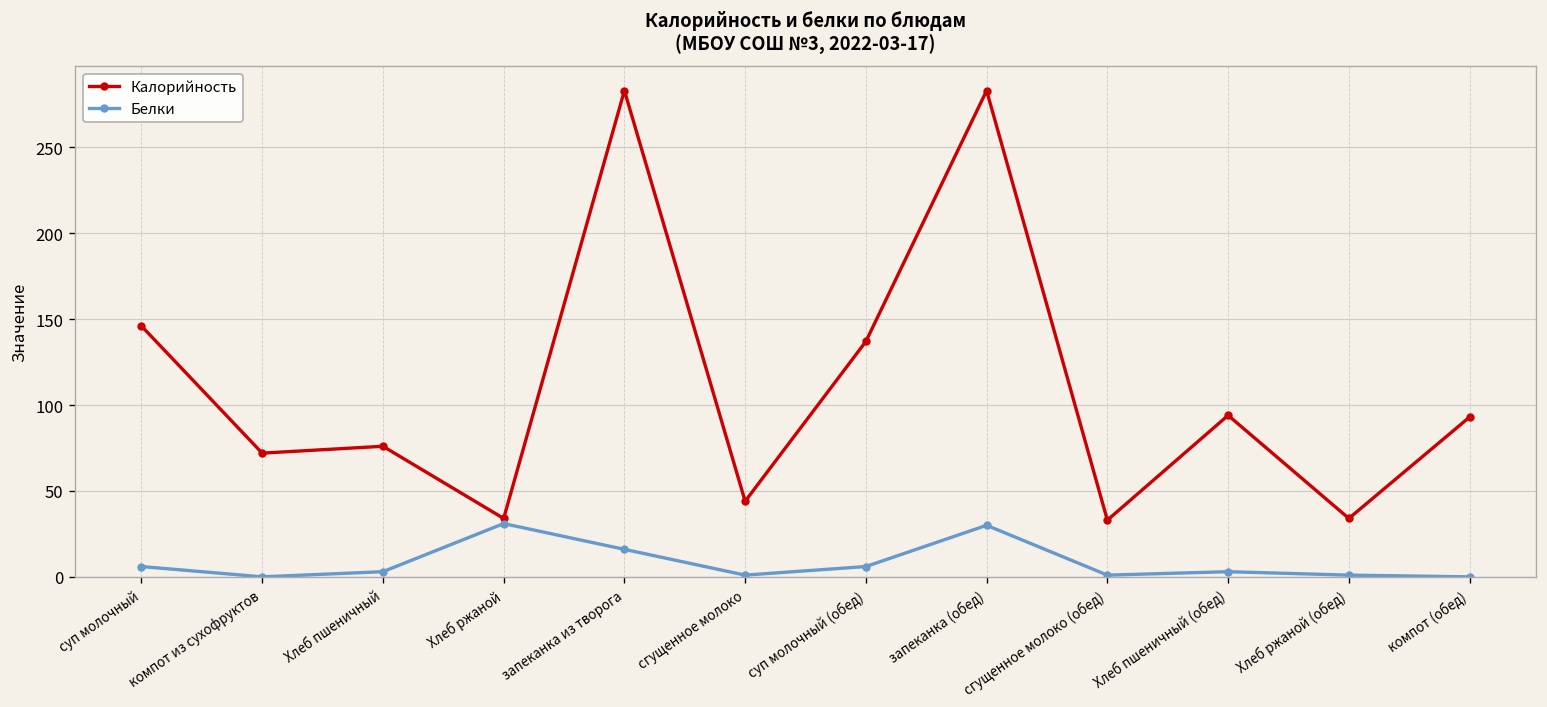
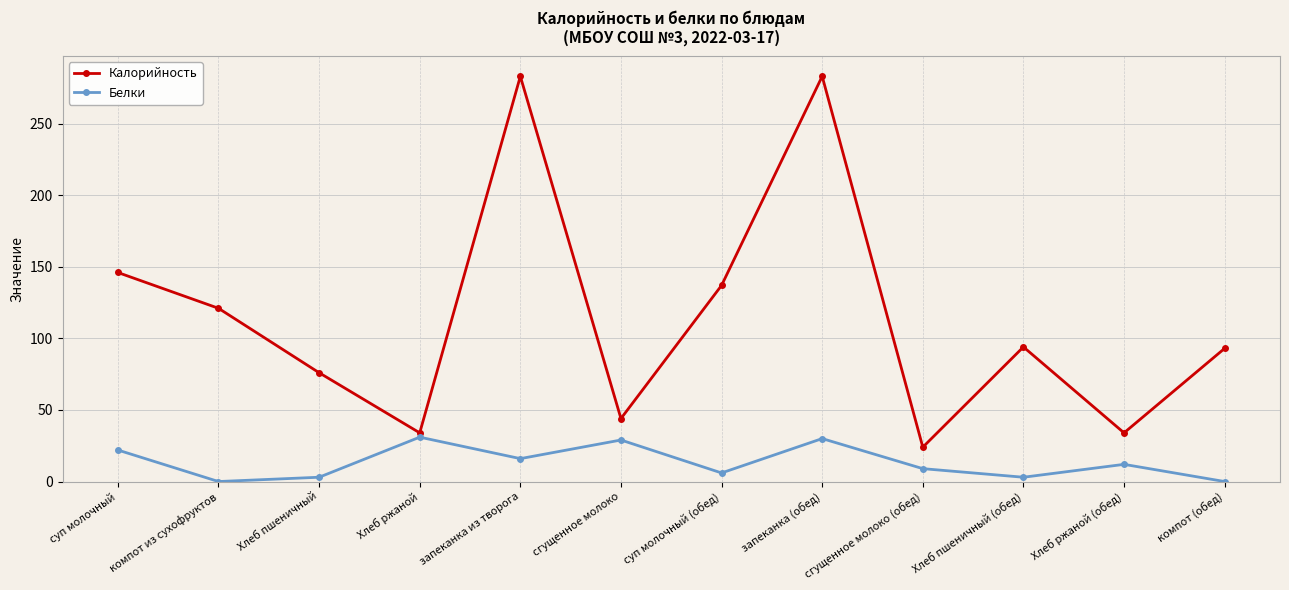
Белки, суп молочный: 6 -> 22
Калорийность, компот из сухофруктов: 72 -> 121
Белки, сгущенное молоко: 1 -> 29
Калорийность, сгущенное молоко (обед): 33 -> 24
Белки, сгущенное молоко (обед): 1 -> 9
Белки, Хлеб ржаной (обед): 1 -> 12
